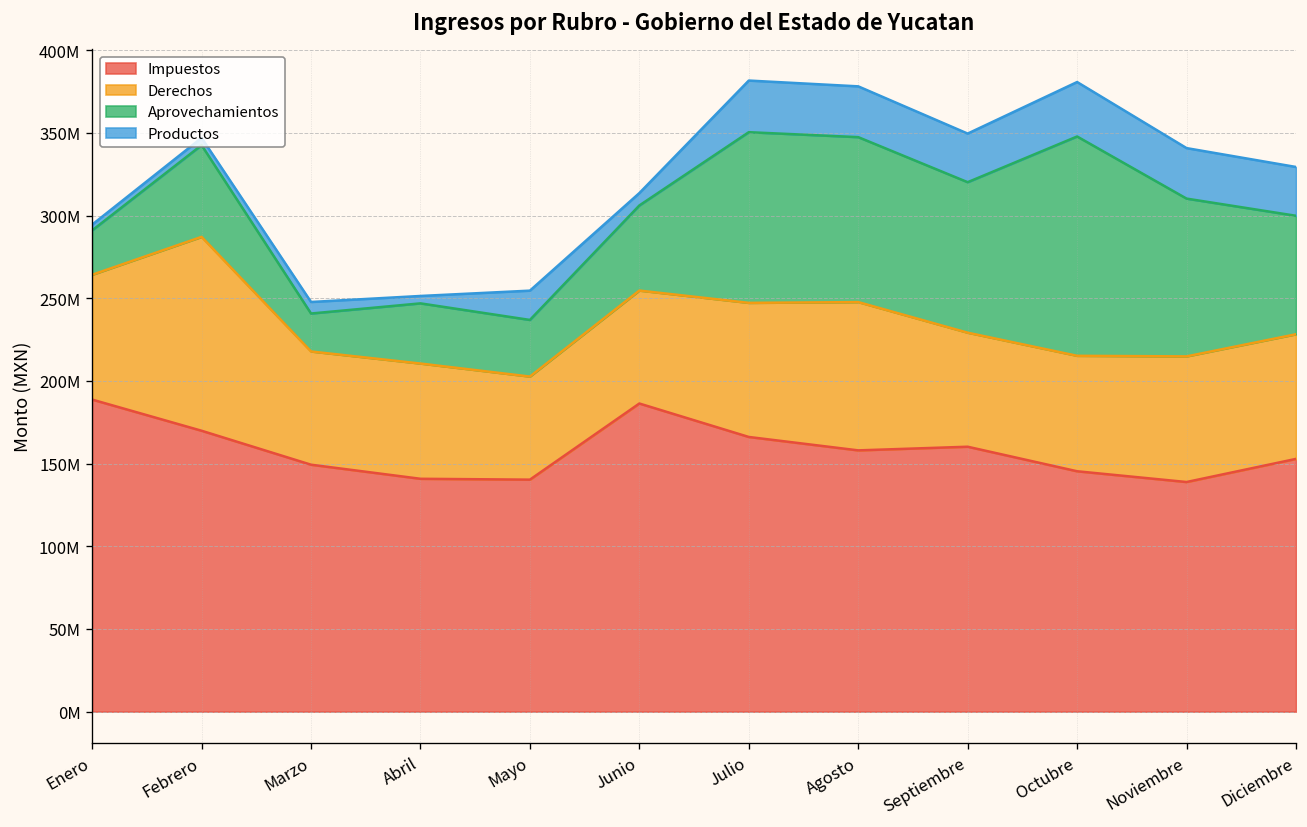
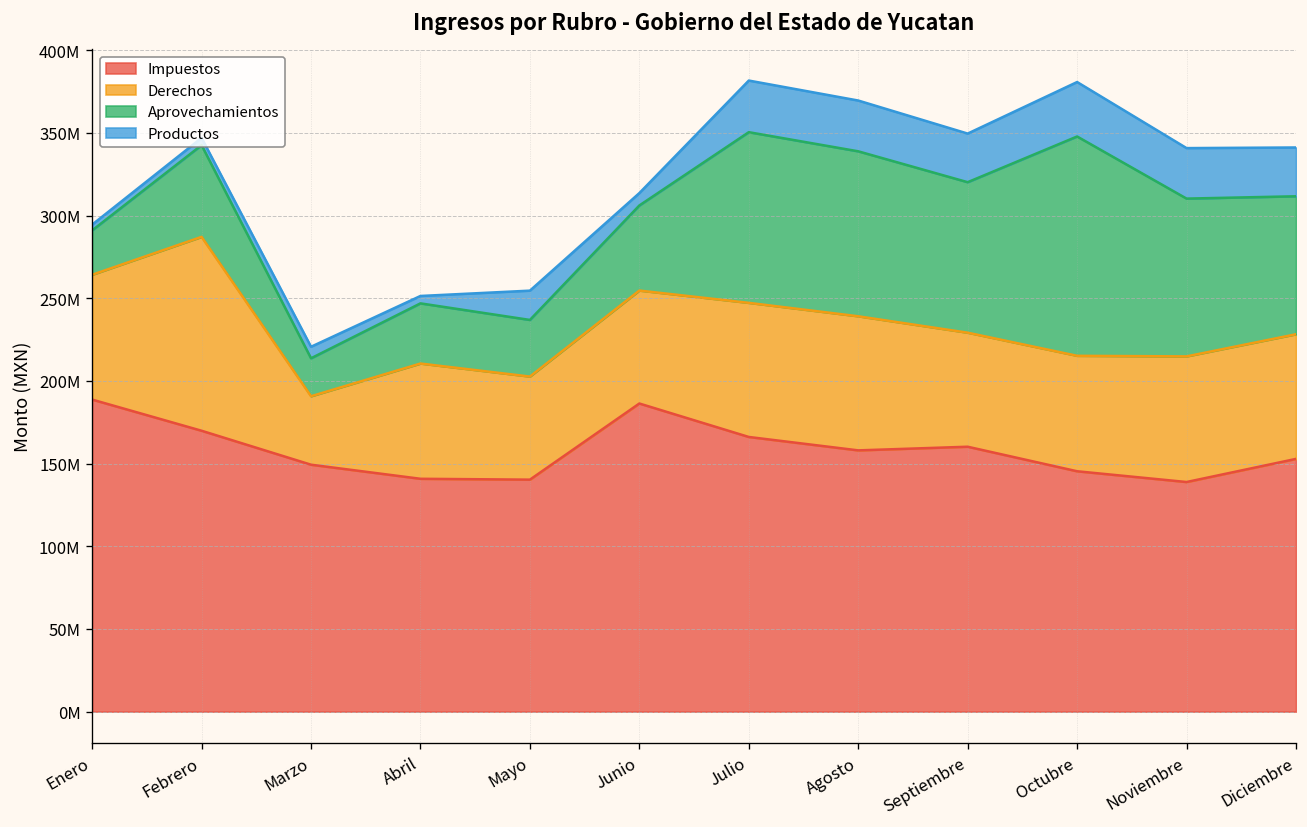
Derechos, Marzo: 68000000 -> 41000000
Derechos, Agosto: 90000000 -> 81000000
Aprovechamientos, Diciembre: 72000000 -> 83000000
